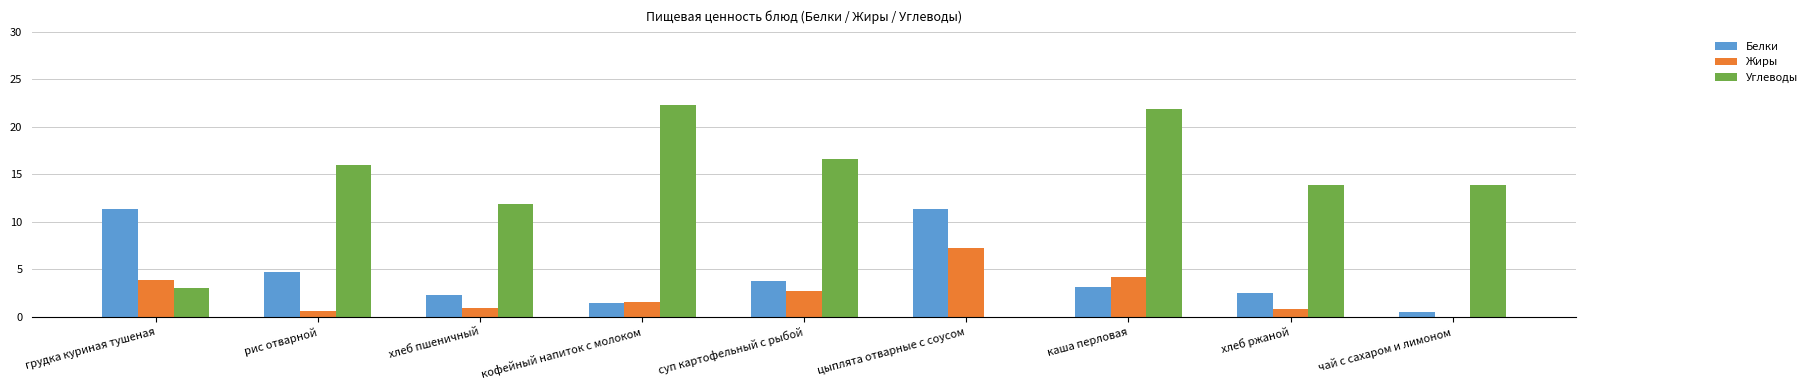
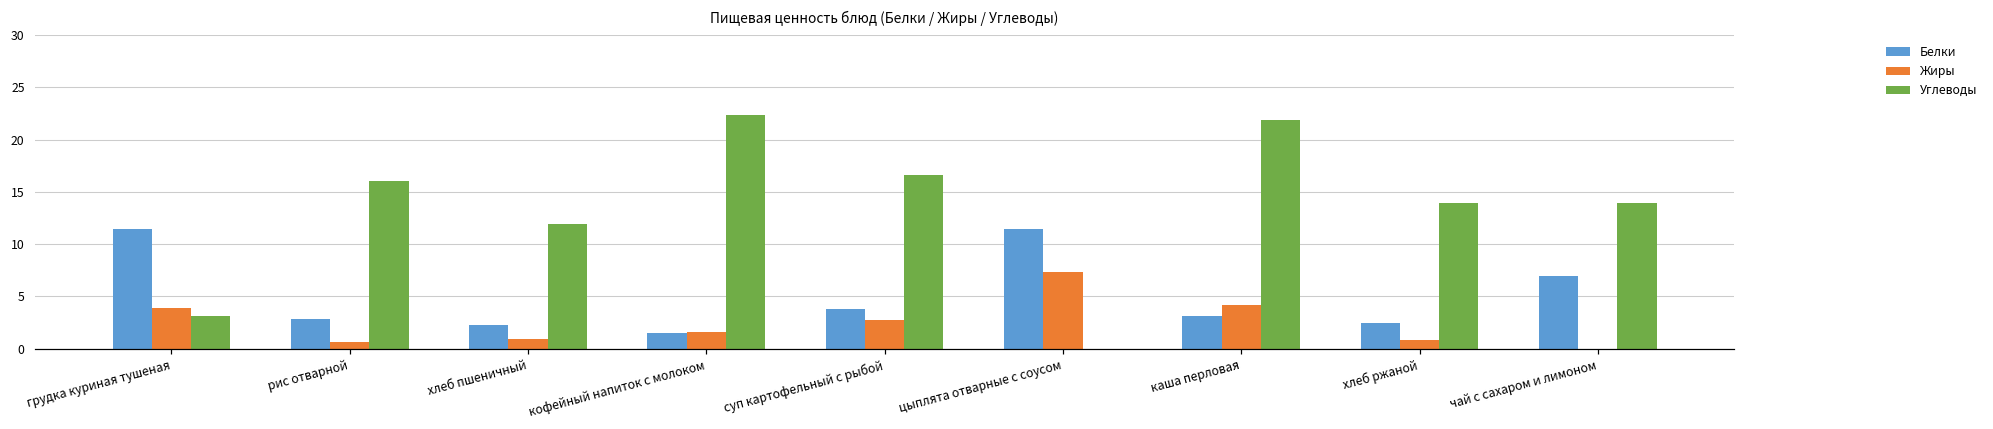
Белки, рис отварной: 5 -> 3
Белки, чай с сахаром и лимоном: 1 -> 7
